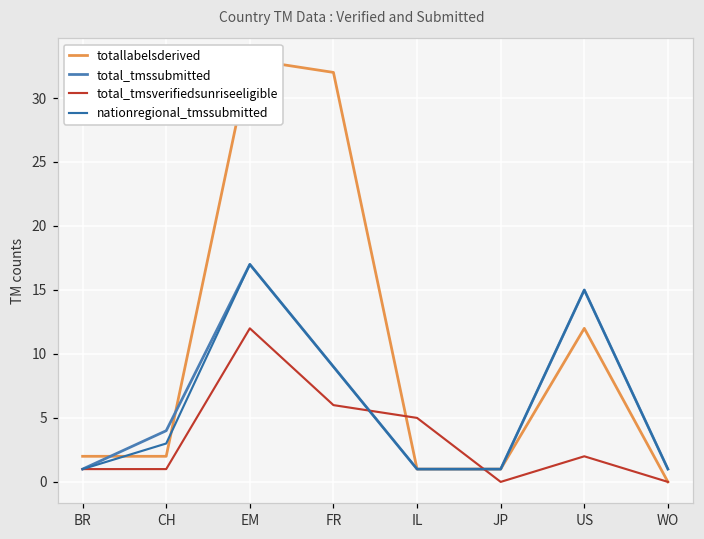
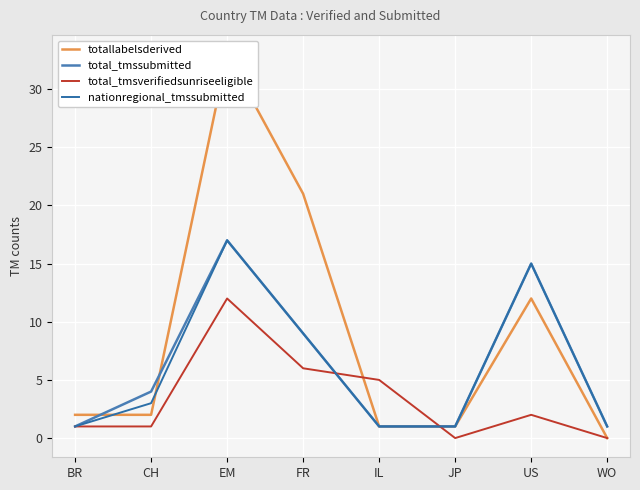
totallabelsderived, FR: 32 -> 21
